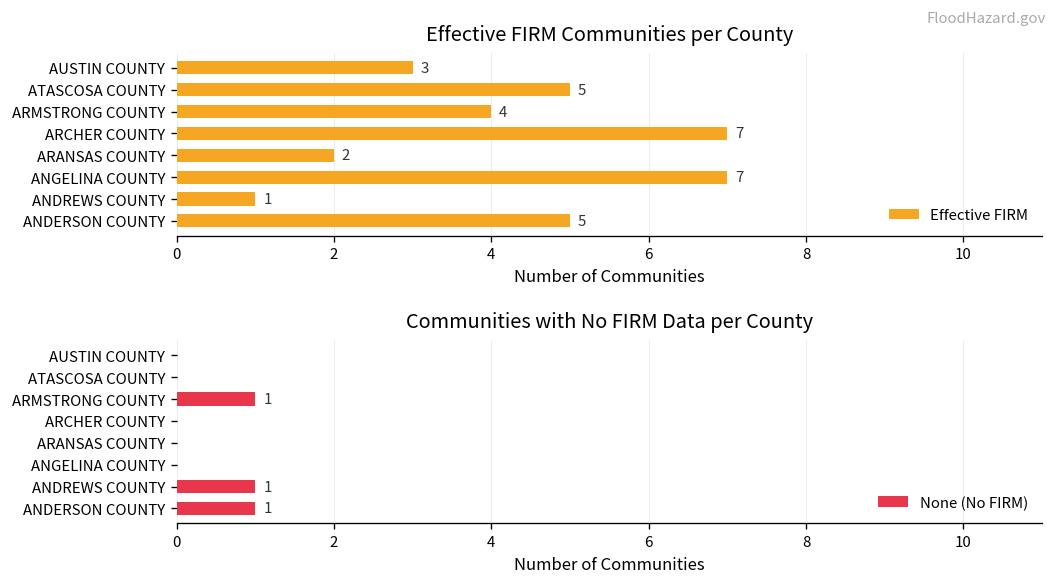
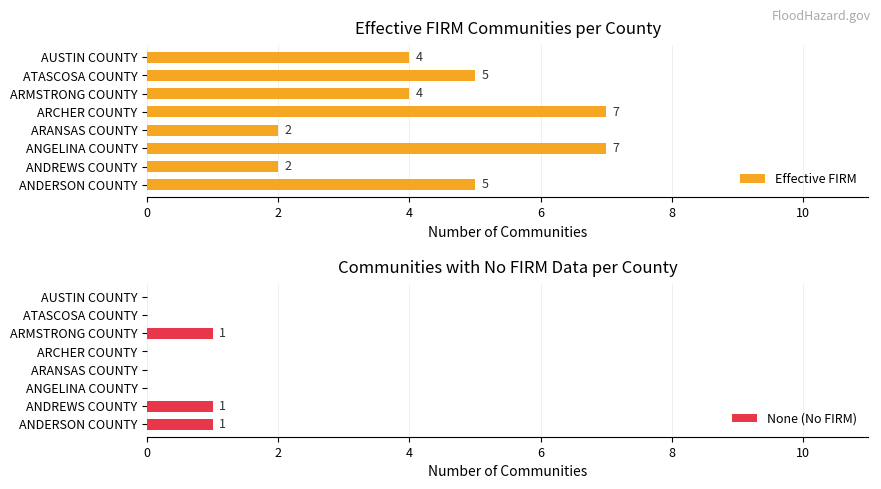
Effective FIRM Communities per County, AUSTIN COUNTY: 3 -> 4
Effective FIRM Communities per County, ANDREWS COUNTY: 1 -> 2
